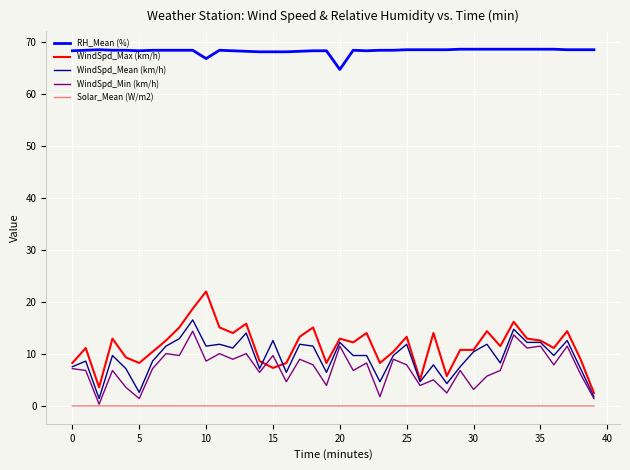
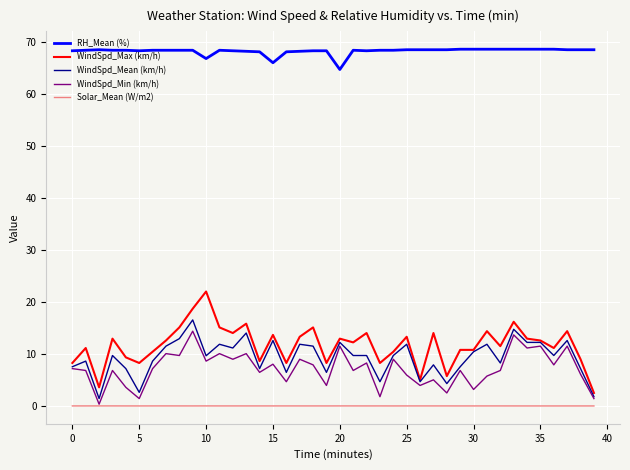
WindSpd_Mean (km/h), 10: 12 -> 10
RH_Mean (%), 15: 68 -> 66
WindSpd_Max (km/h), 15: 7 -> 14
WindSpd_Min (km/h), 15: 10 -> 8
WindSpd_Min (km/h), 25: 8 -> 6
